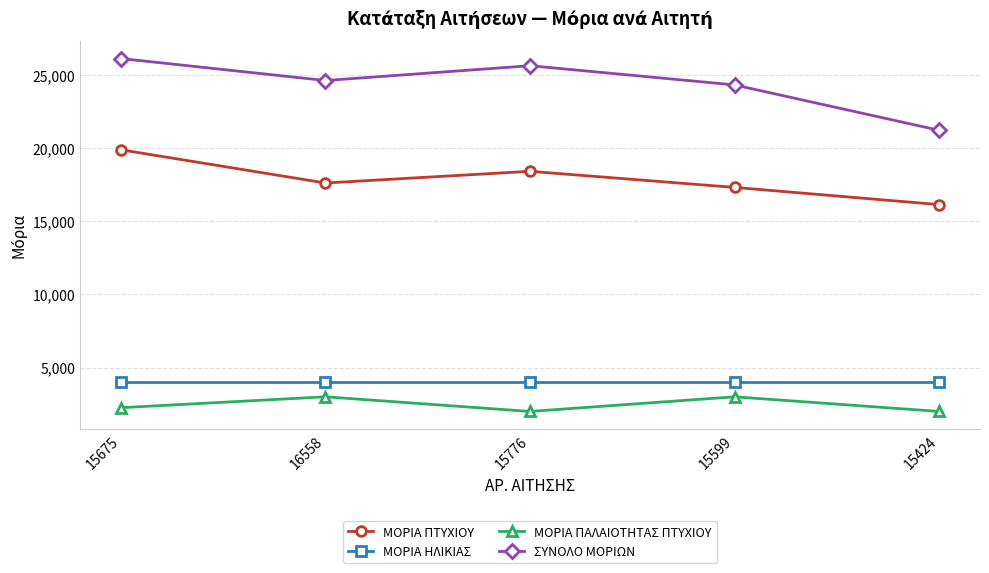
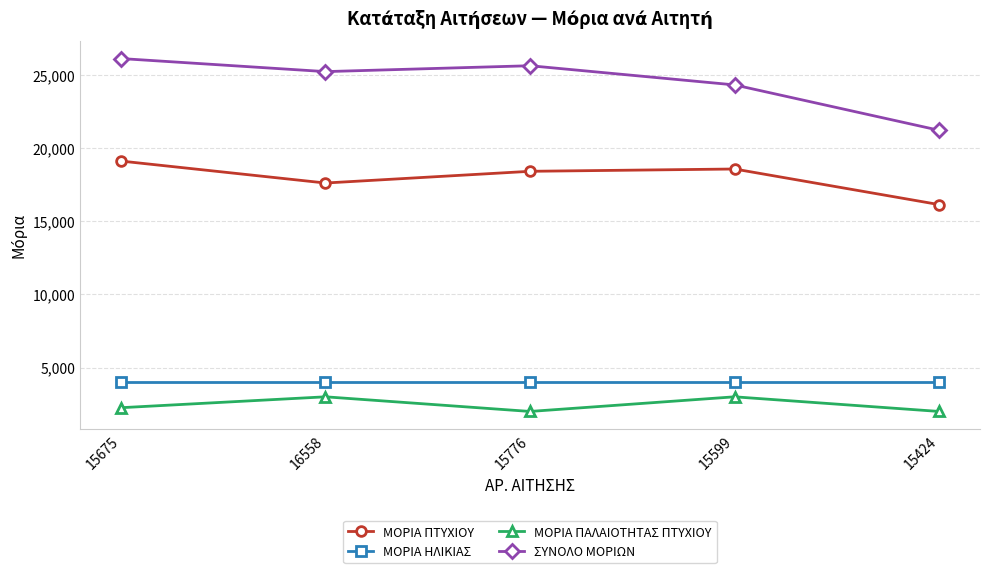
ΜΟΡΙΑ ΠΤΥΧΙΟΥ, 15675: 19,900 -> 19,100
ΣΥΝΟΛΟ ΜΟΡΙΩΝ, 16558: 24,600 -> 25,200
ΜΟΡΙΑ ΠΤΥΧΙΟΥ, 15599: 17,300 -> 18,600
